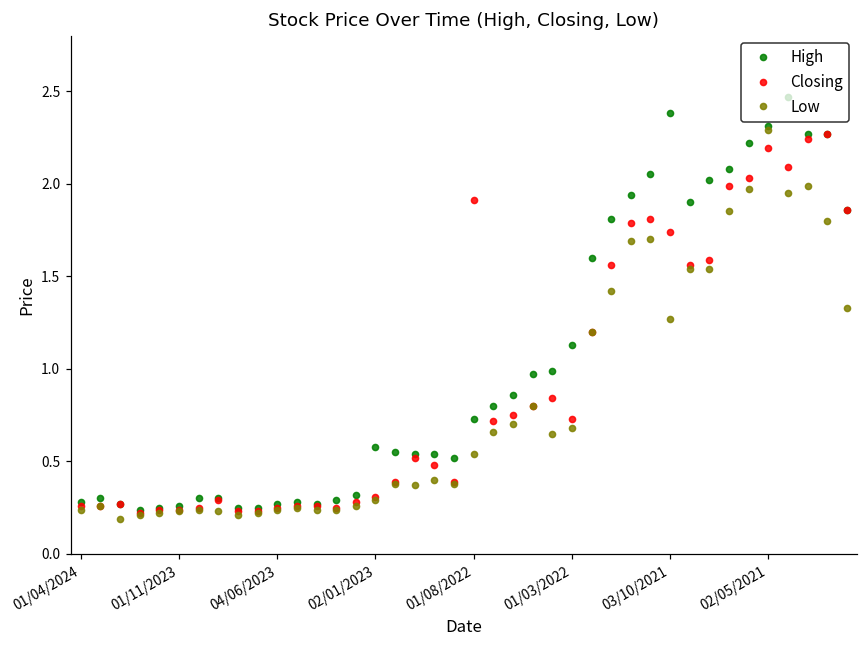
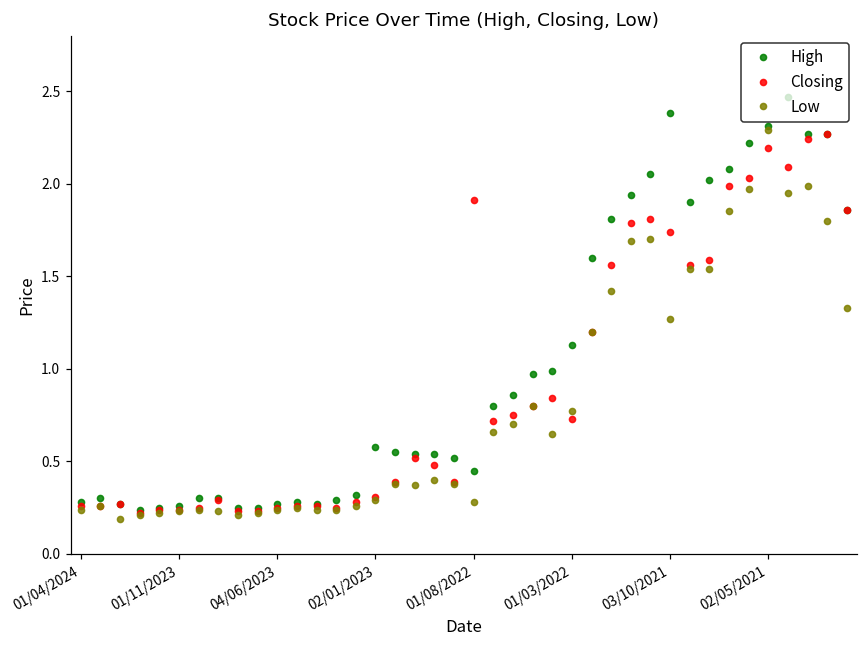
High, 01/08/2022: 0.73 -> 0.45
Low, 01/08/2022: 0.54 -> 0.28
Low, 01/03/2022: 0.68 -> 0.77
